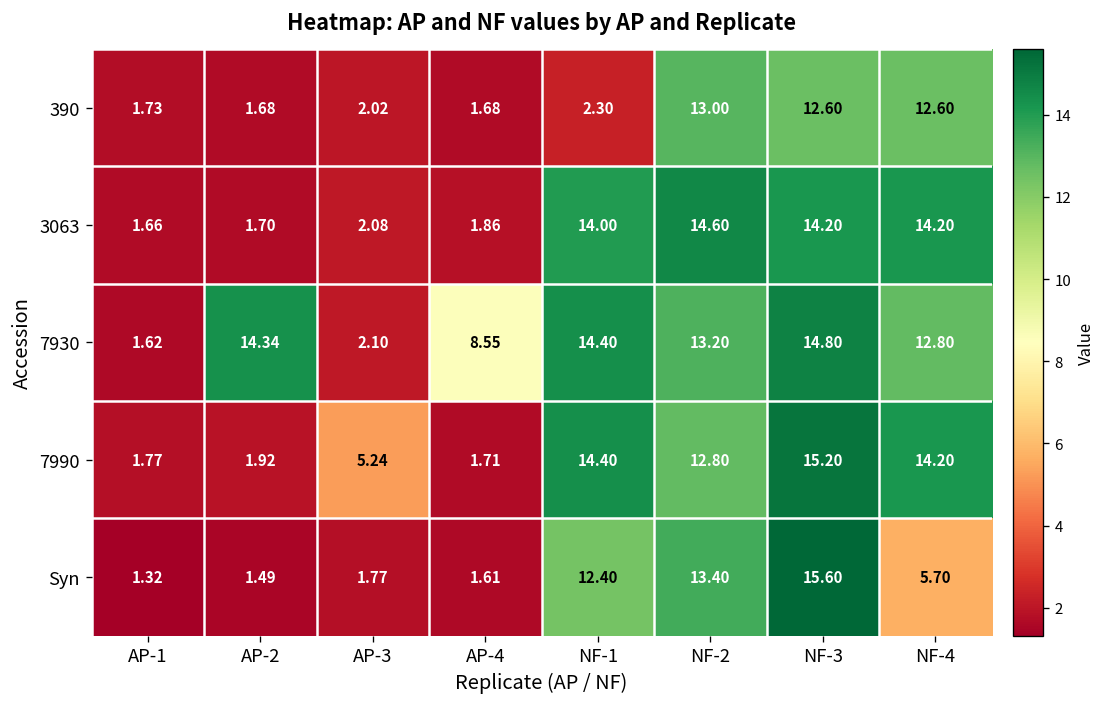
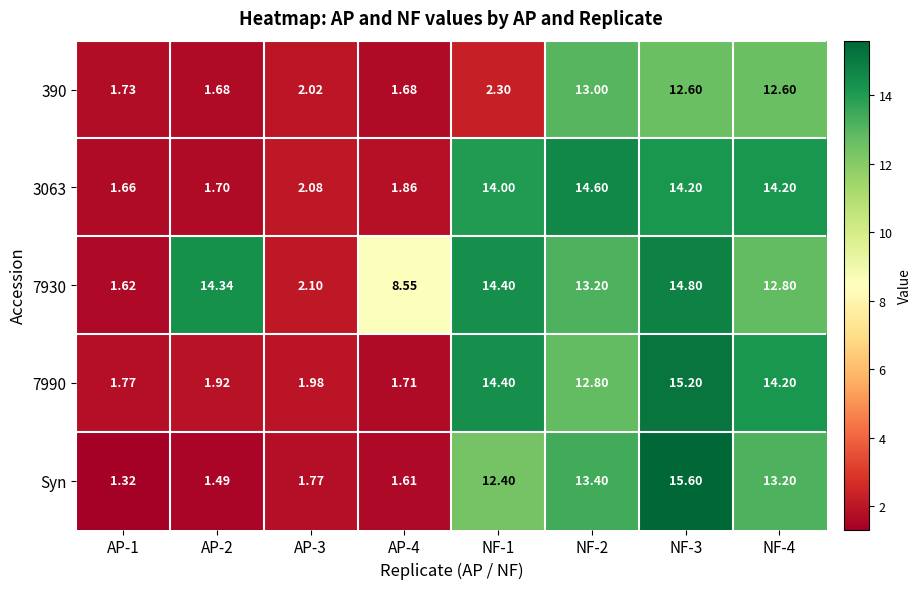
7990, AP-3: 5.24 -> 1.98
Syn, NF-4: 5.70 -> 13.20
